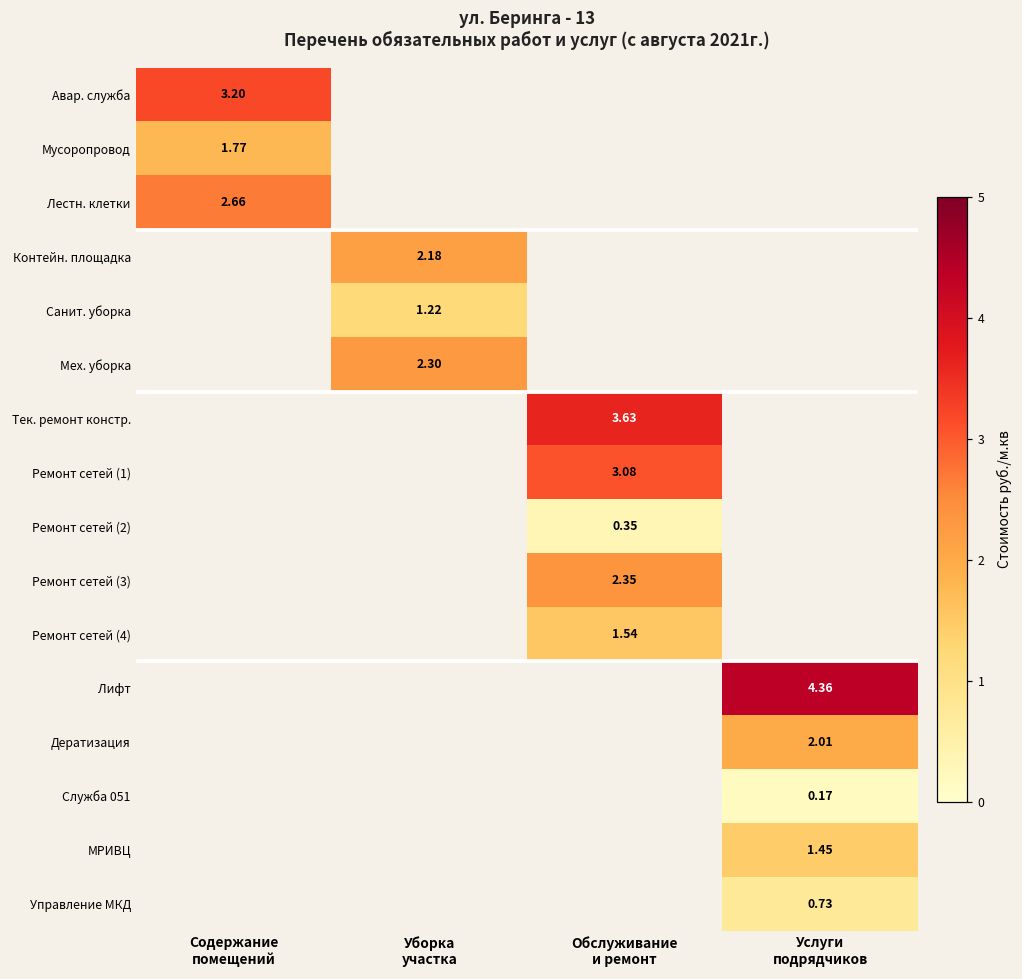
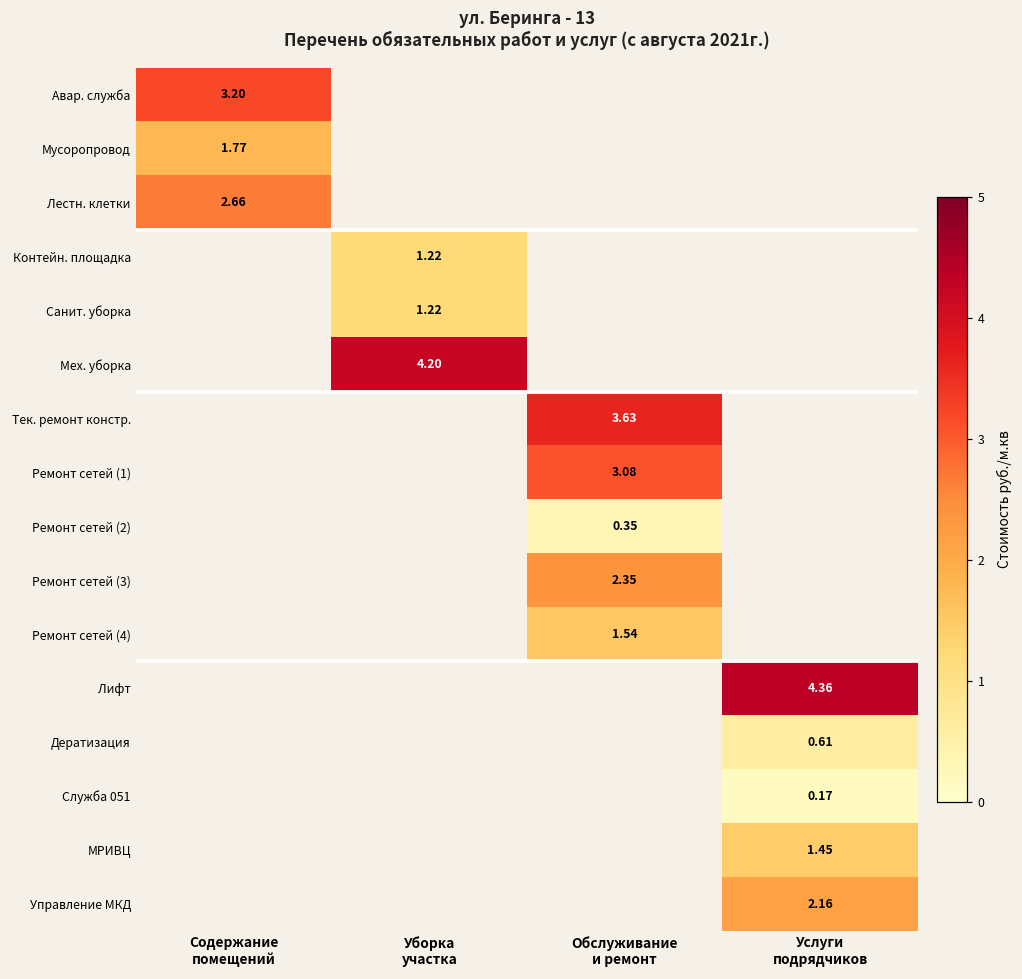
Контейн. площадка, Уборка участка: 2.18 -> 1.22
Мех. уборка, Уборка участка: 2.30 -> 4.20
Дератизация, Услуги подрядчиков: 2.01 -> 0.61
Управление МКД, Услуги подрядчиков: 0.73 -> 2.16
